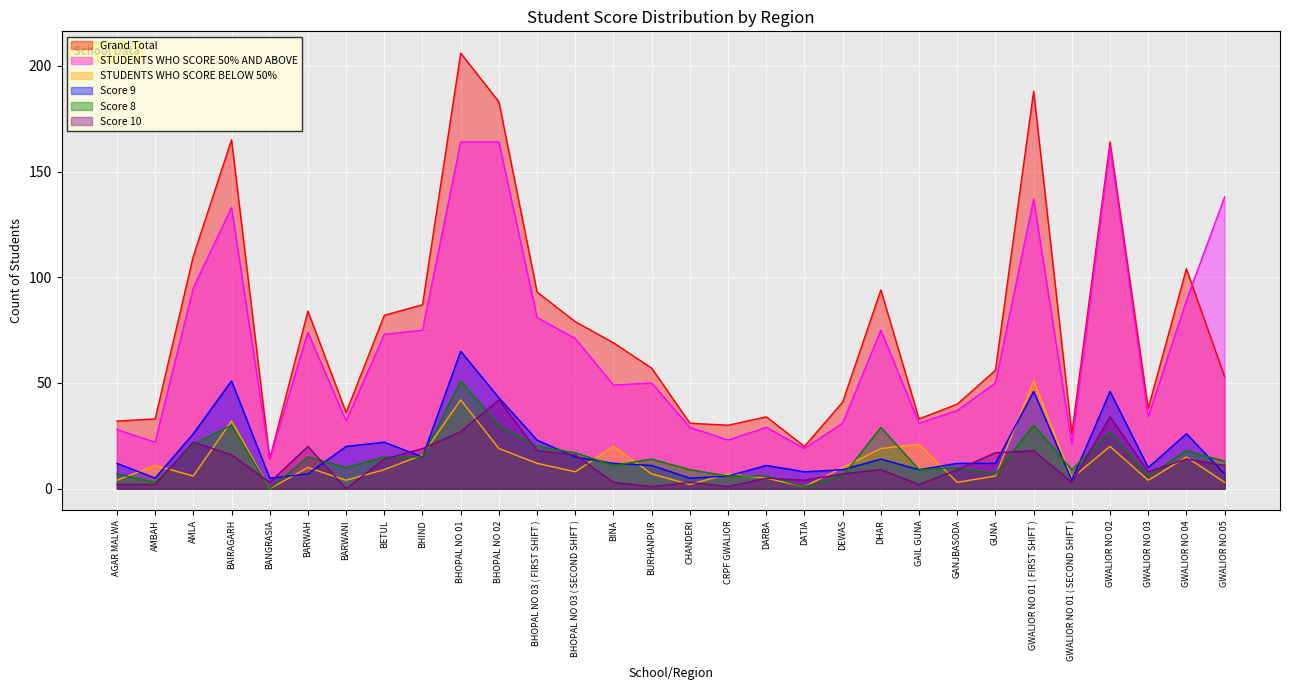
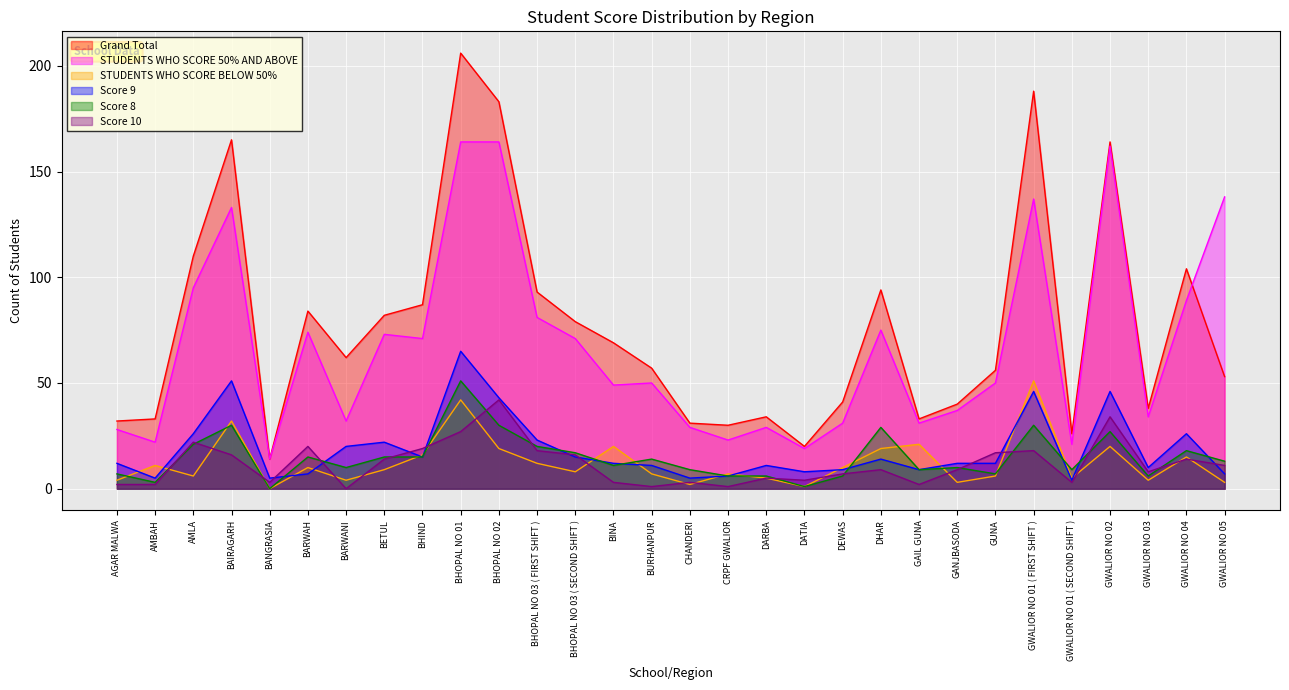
Grand Total, BARWANI: 36 -> 62
STUDENTS WHO SCORE 50% AND ABOVE, BHIND: 75 -> 71
